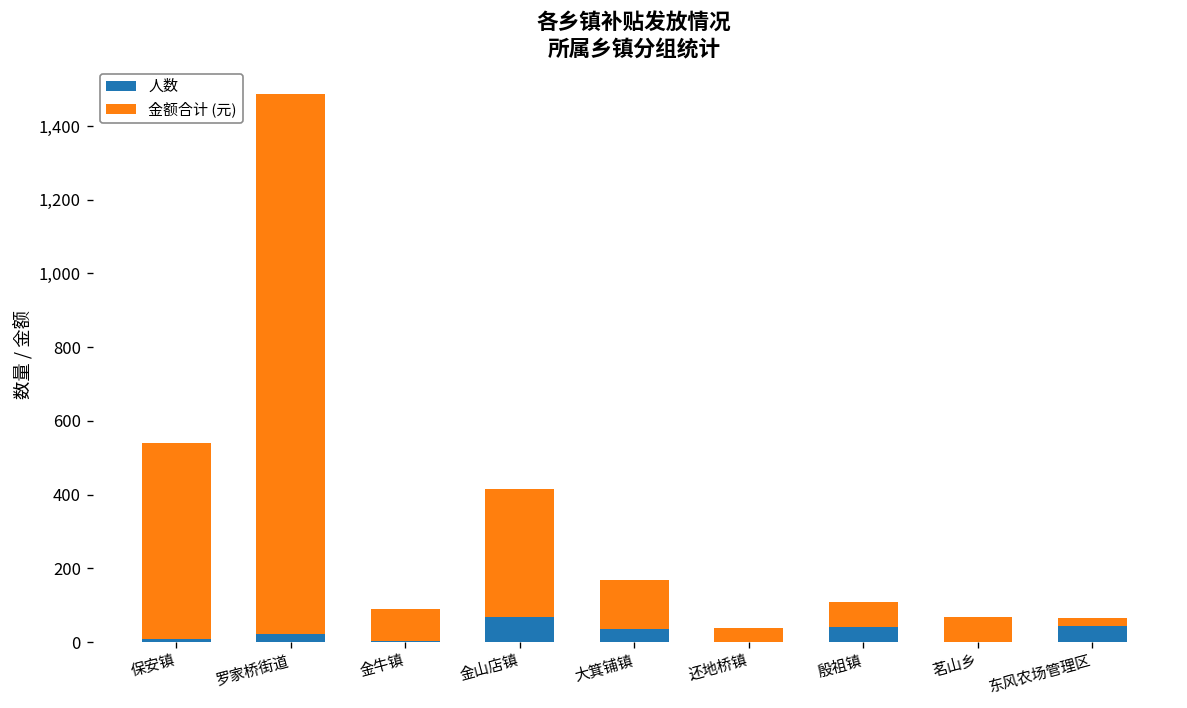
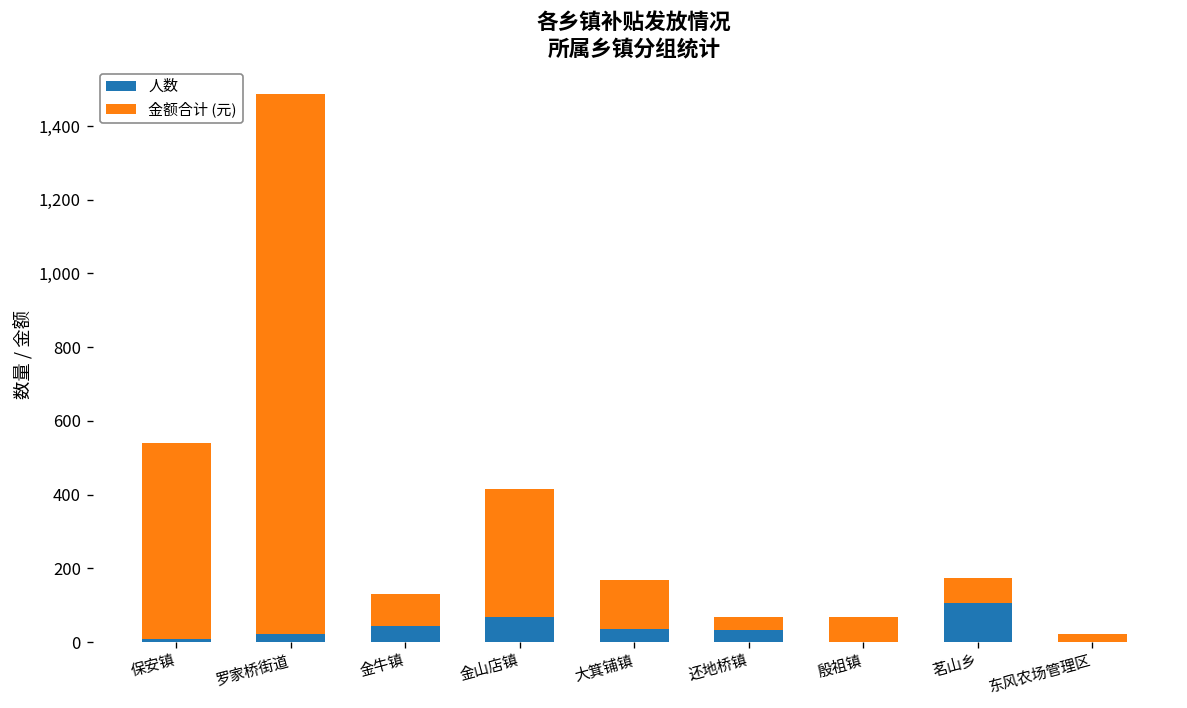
人数, 金牛镇: 0 -> 40
人数, 还地桥镇: 0 -> 30
人数, 殷祖镇: 40 -> 0
人数, 茗山乡: 0 -> 110
人数, 东风农场管理区: 50 -> 0
